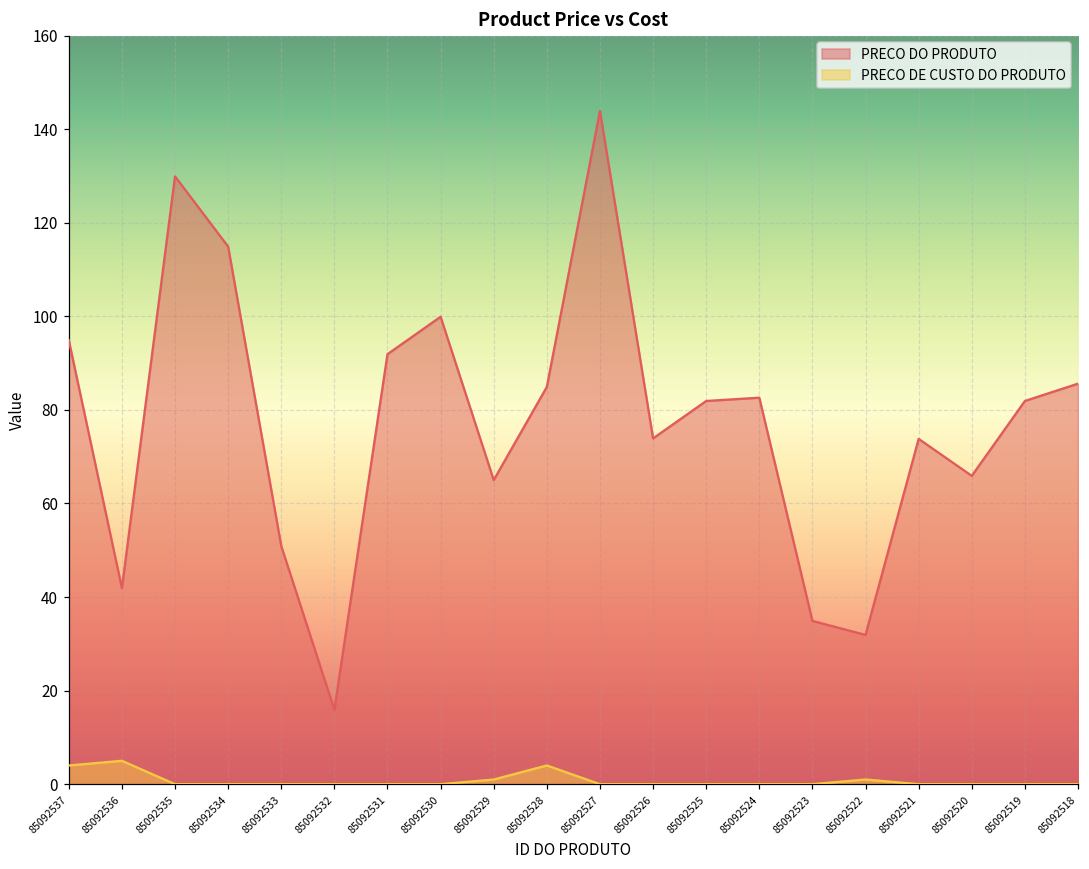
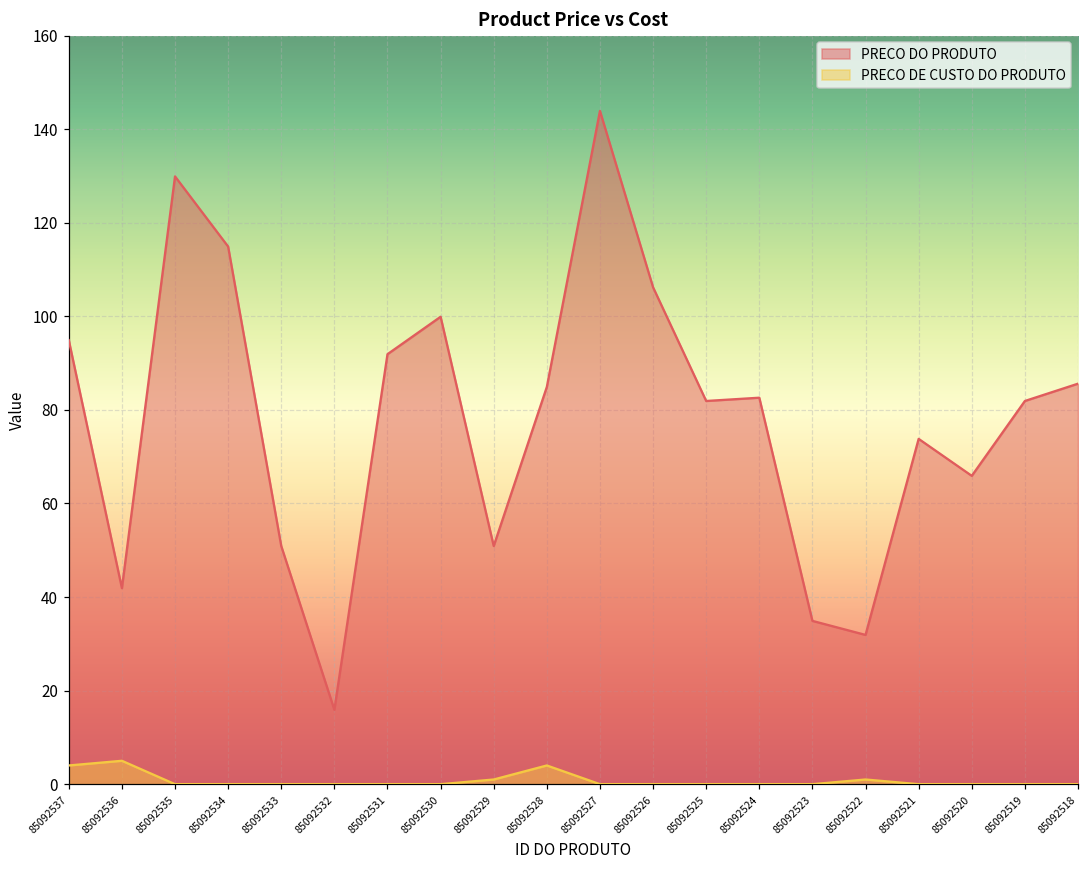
PRECO DO PRODUTO, 85092529: 65 -> 51
PRECO DO PRODUTO, 85092526: 74 -> 106
